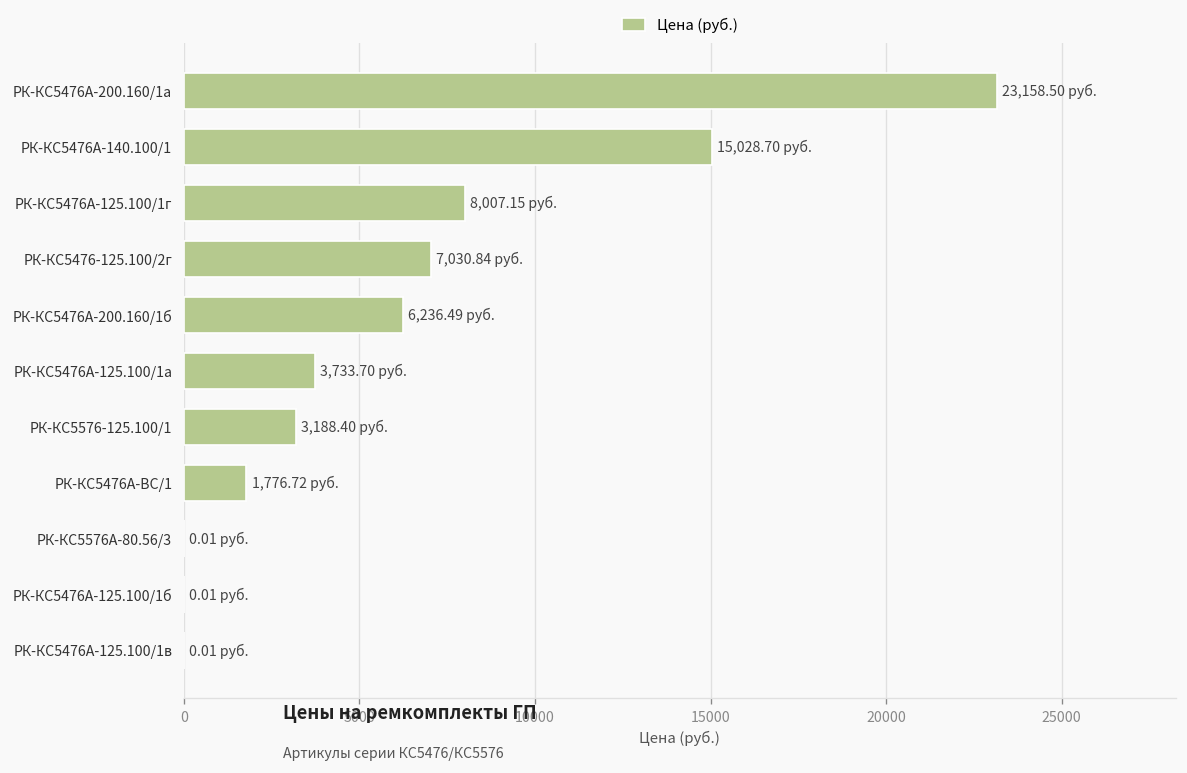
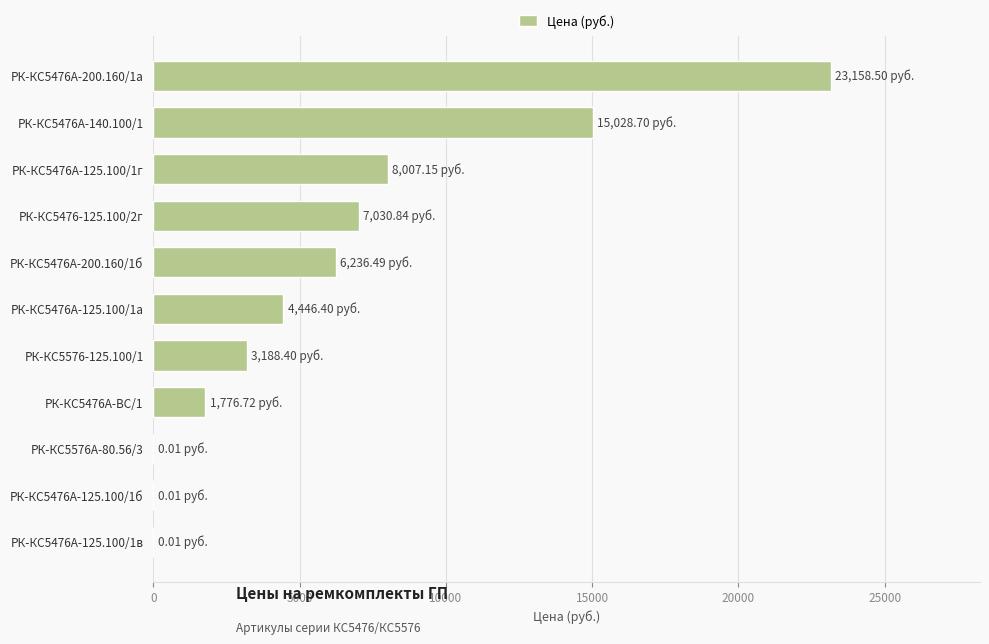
РК-КС5476А-125.100/1а: 3,733.70 -> 4,446.40
